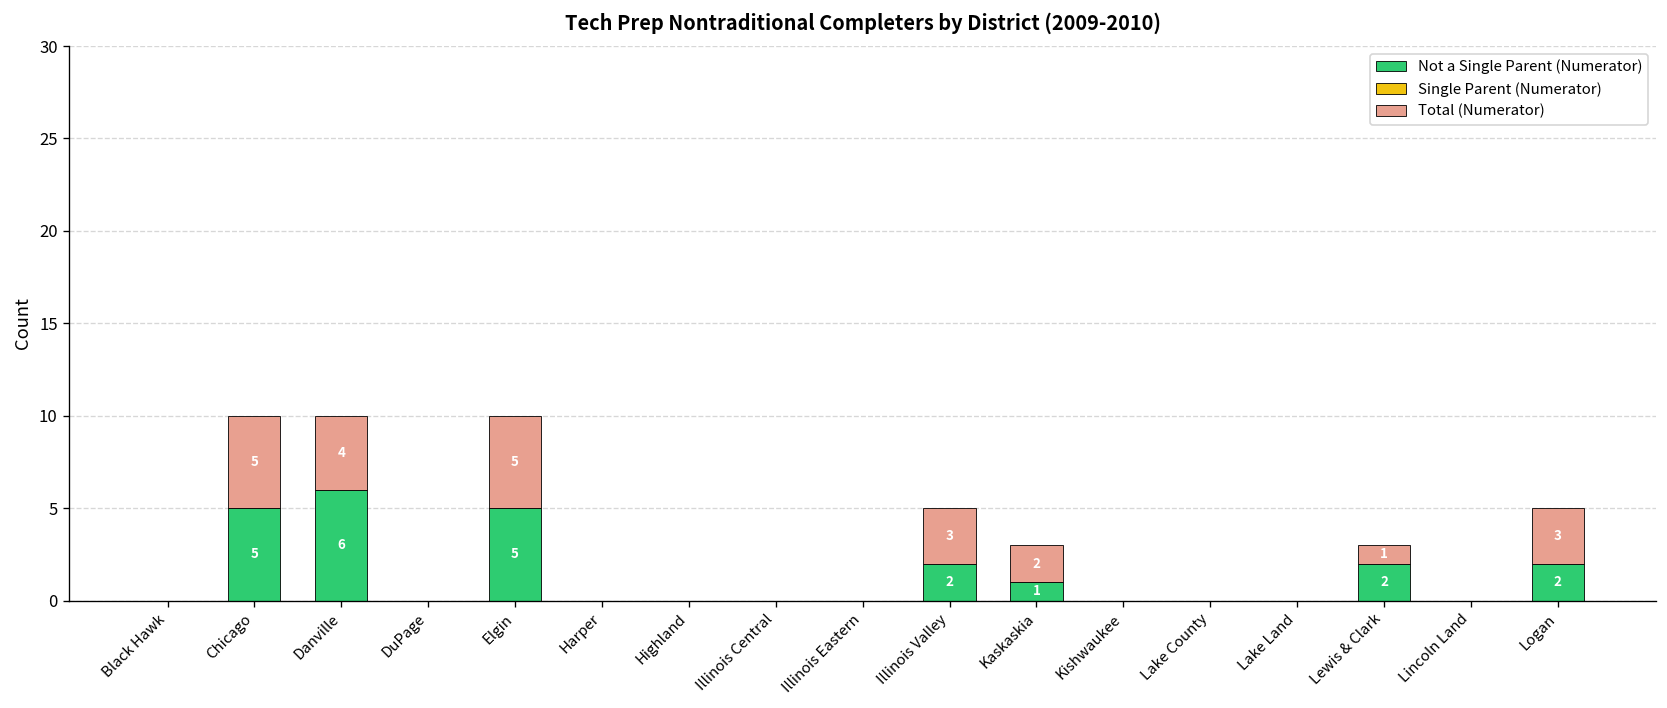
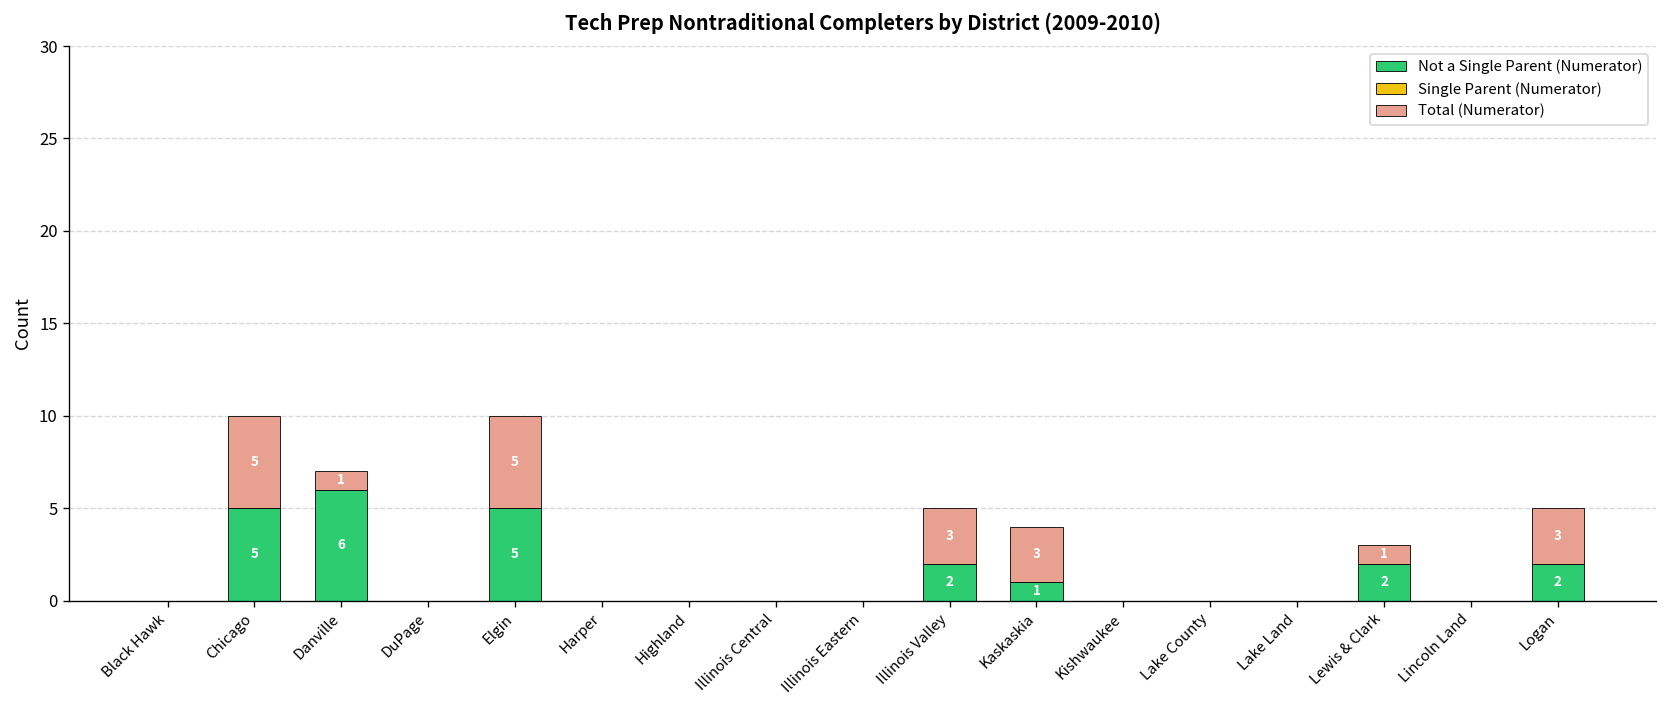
Total (Numerator), Danville: 4 -> 1
Total (Numerator), Kaskaskia: 2 -> 3
